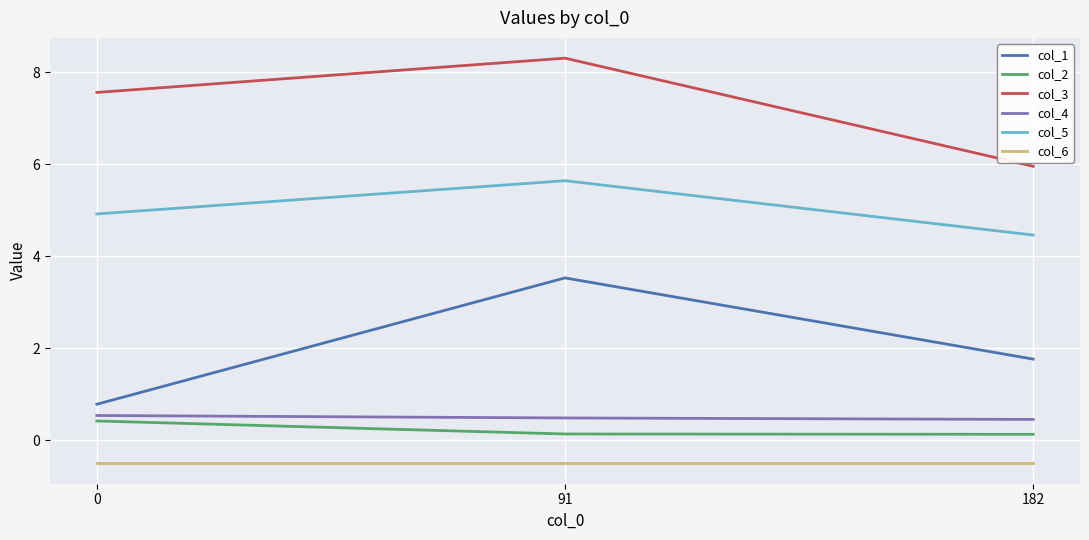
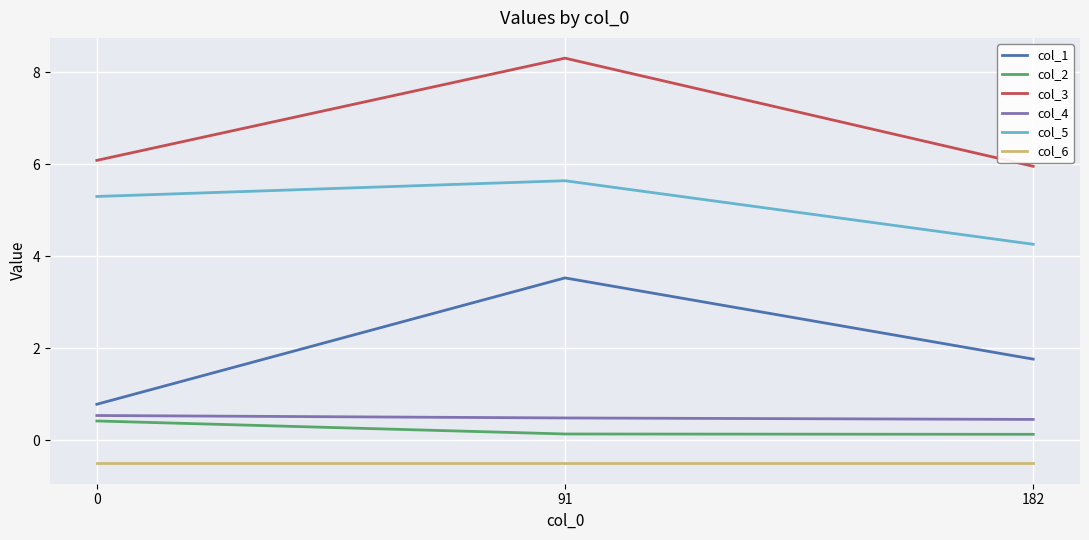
col_3, 0: 7.6 -> 6.1
col_5, 0: 4.9 -> 5.3
col_5, 182: 4.5 -> 4.3
